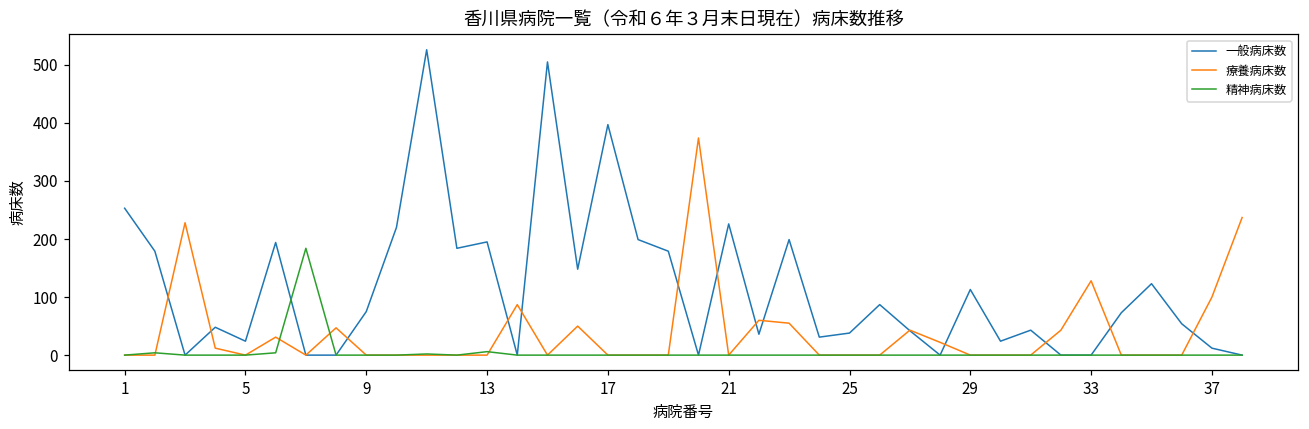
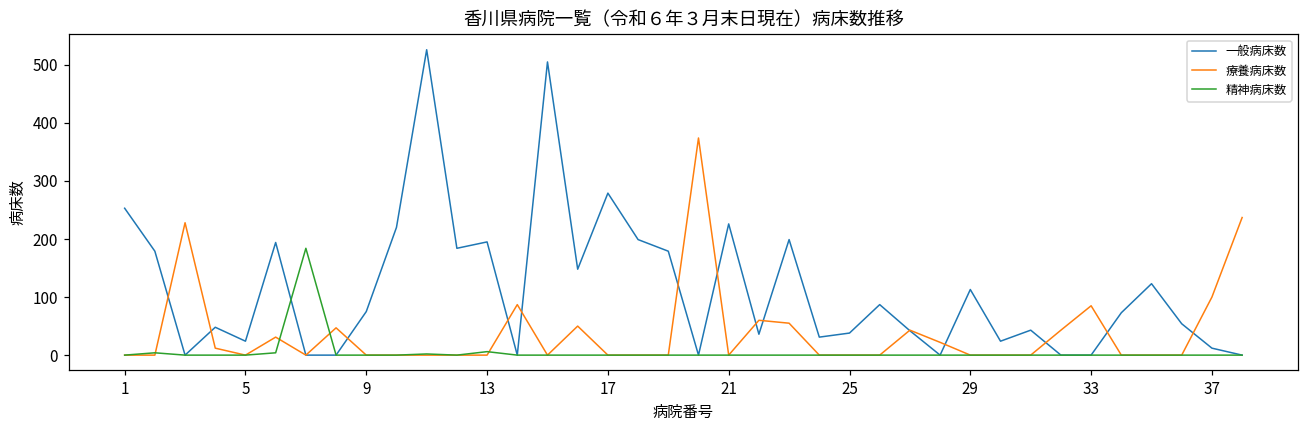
一般病床数, 17: 400 -> 280
療養病床数, 33: 130 -> 90
